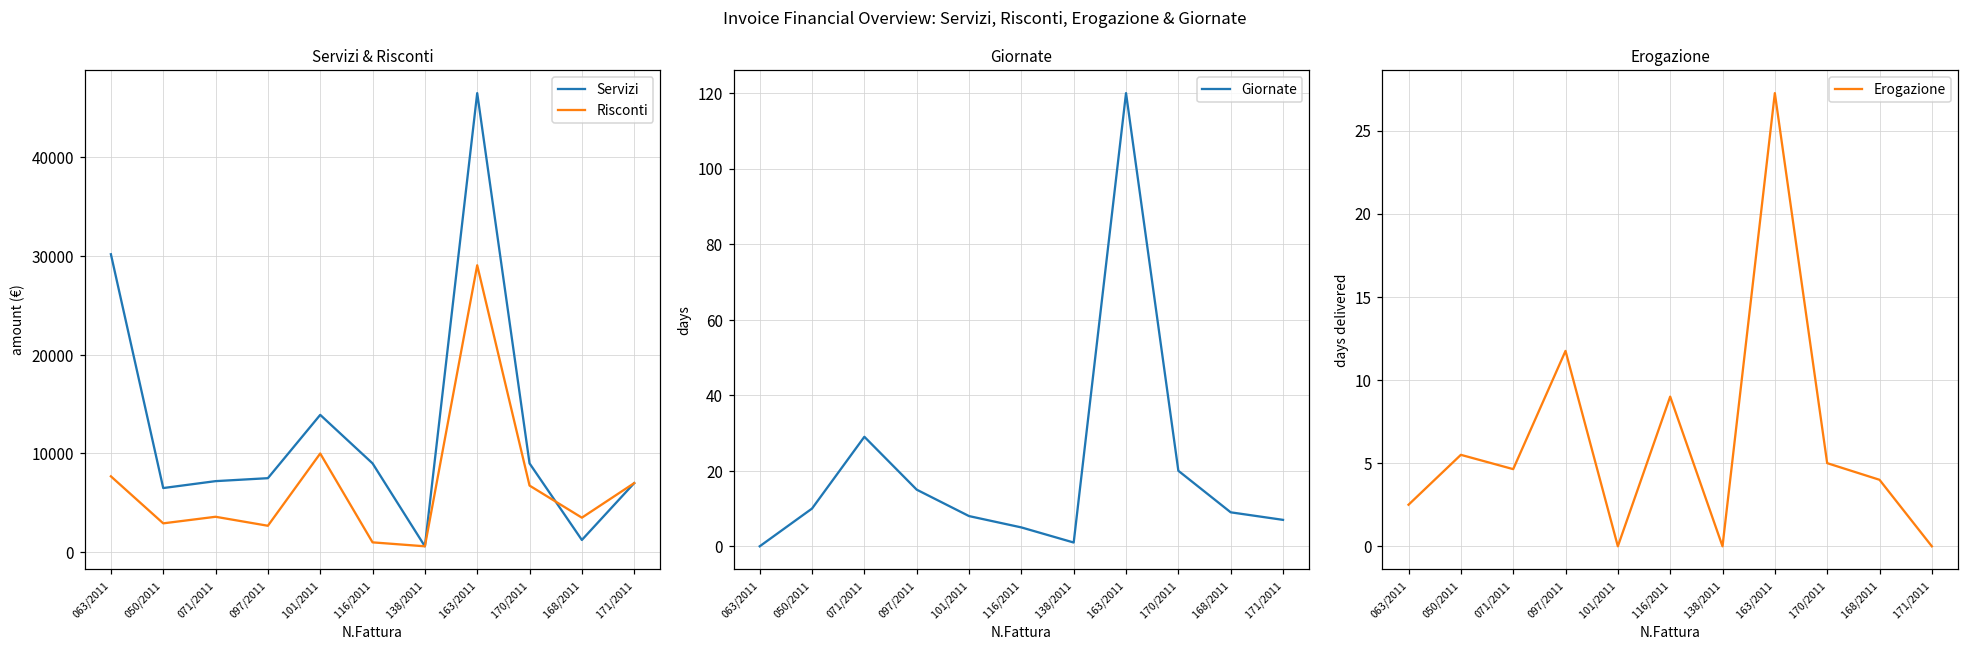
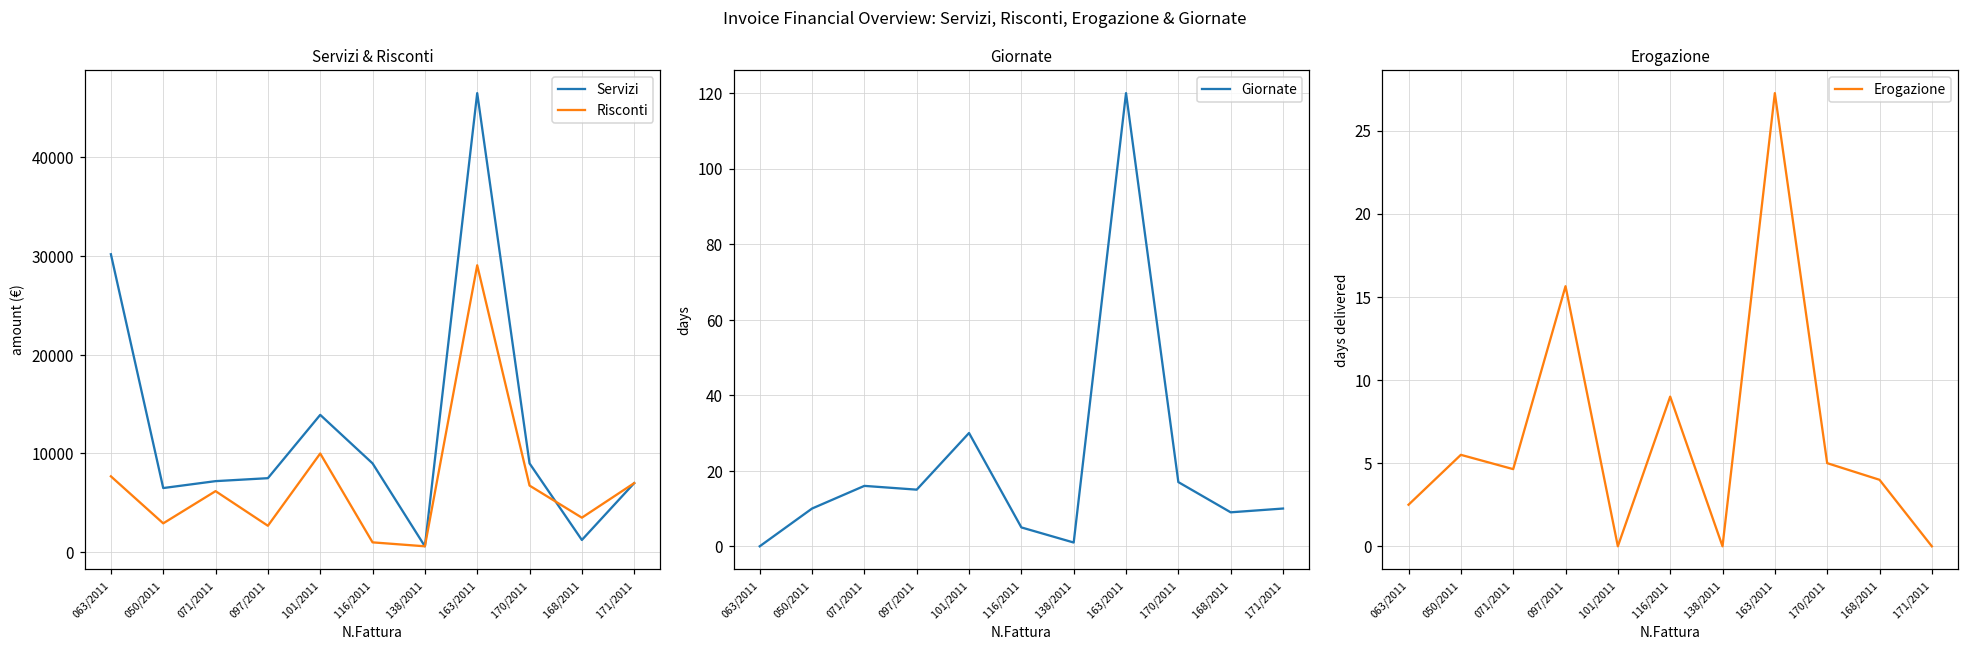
Servizi & Risconti, Risconti, 071/2011: 4000 -> 6000
Giornate, 071/2011: 29 -> 16
Giornate, 101/2011: 8 -> 30
Giornate, 170/2011: 20 -> 17
Giornate, 171/2011: 7 -> 10
Erogazione, 097/2011: 11.8 -> 15.6
